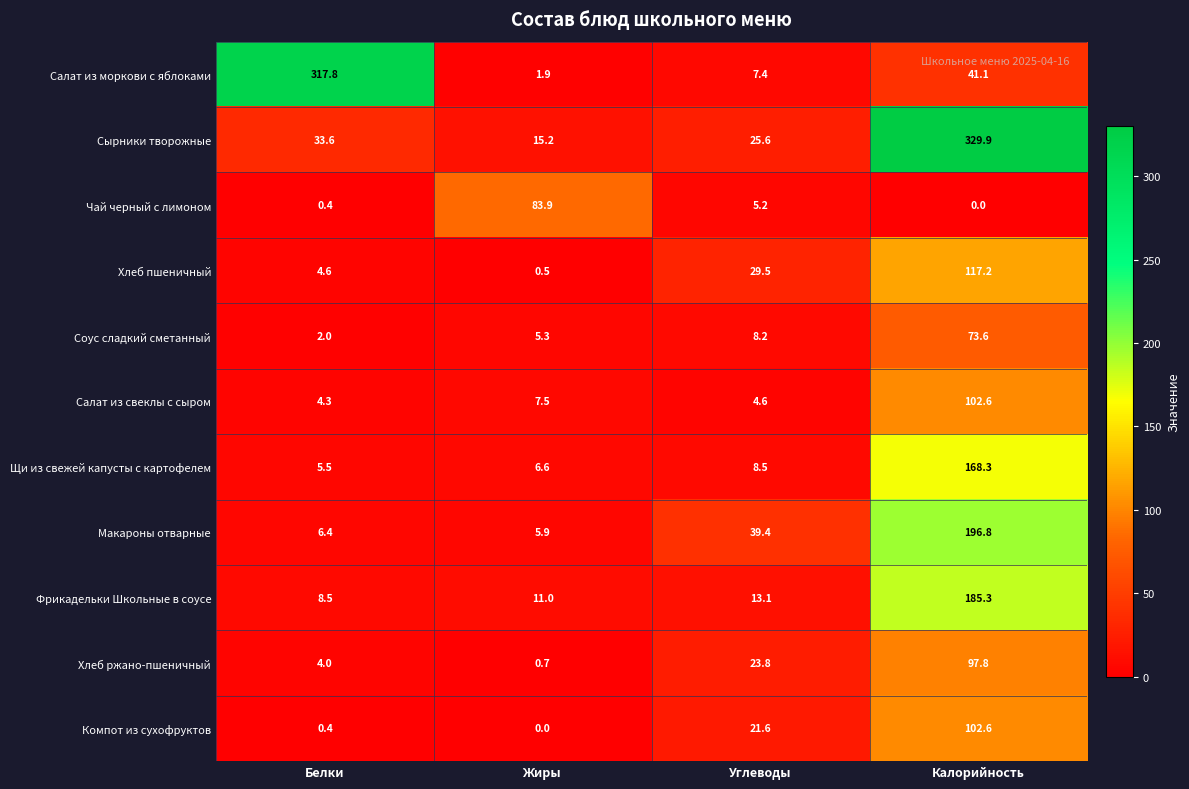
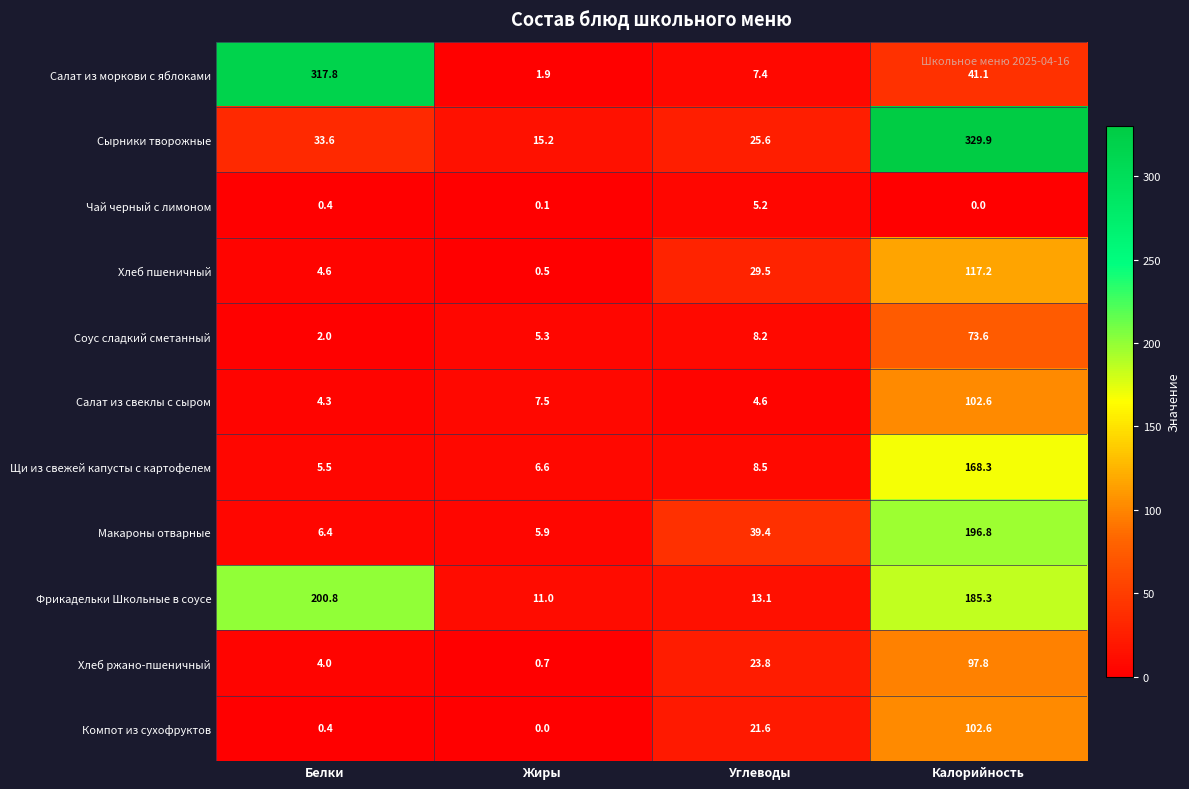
Чай черный с лимоном, Жиры: 83.9 -> 0.1
Фрикадельки Школьные в соусе, Белки: 8.5 -> 200.8
